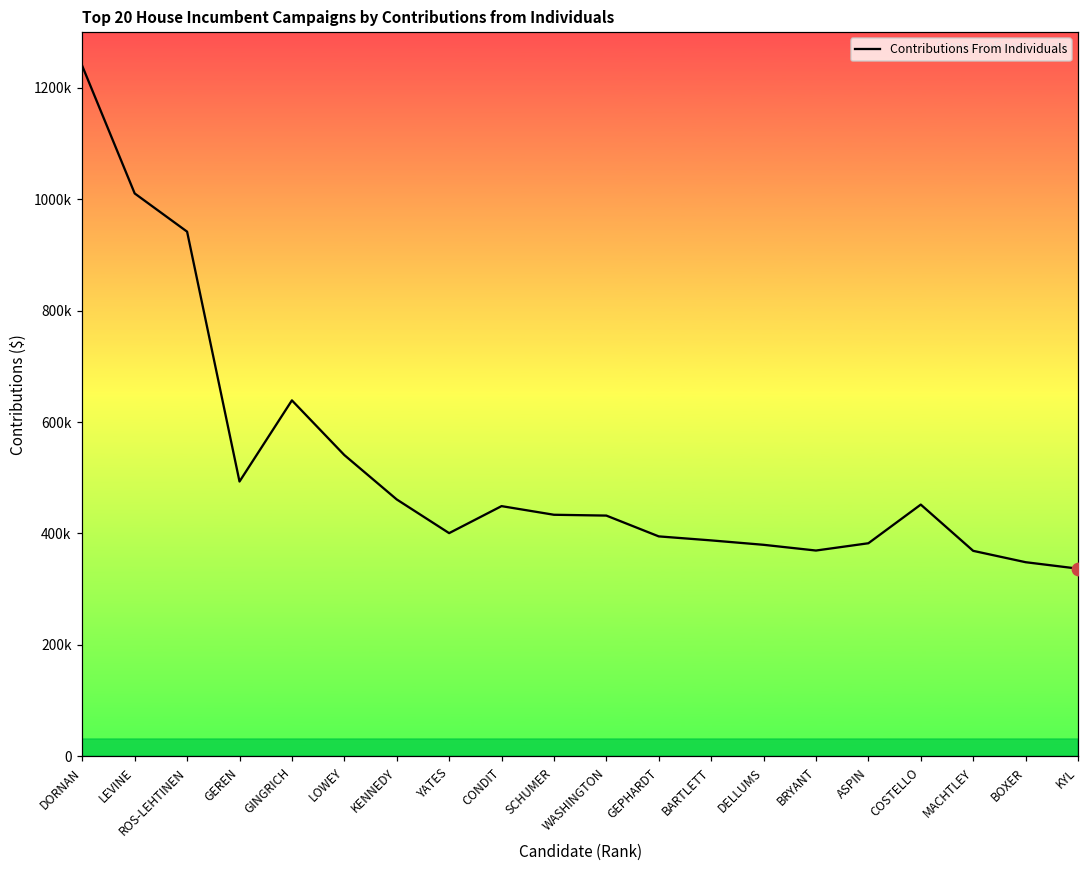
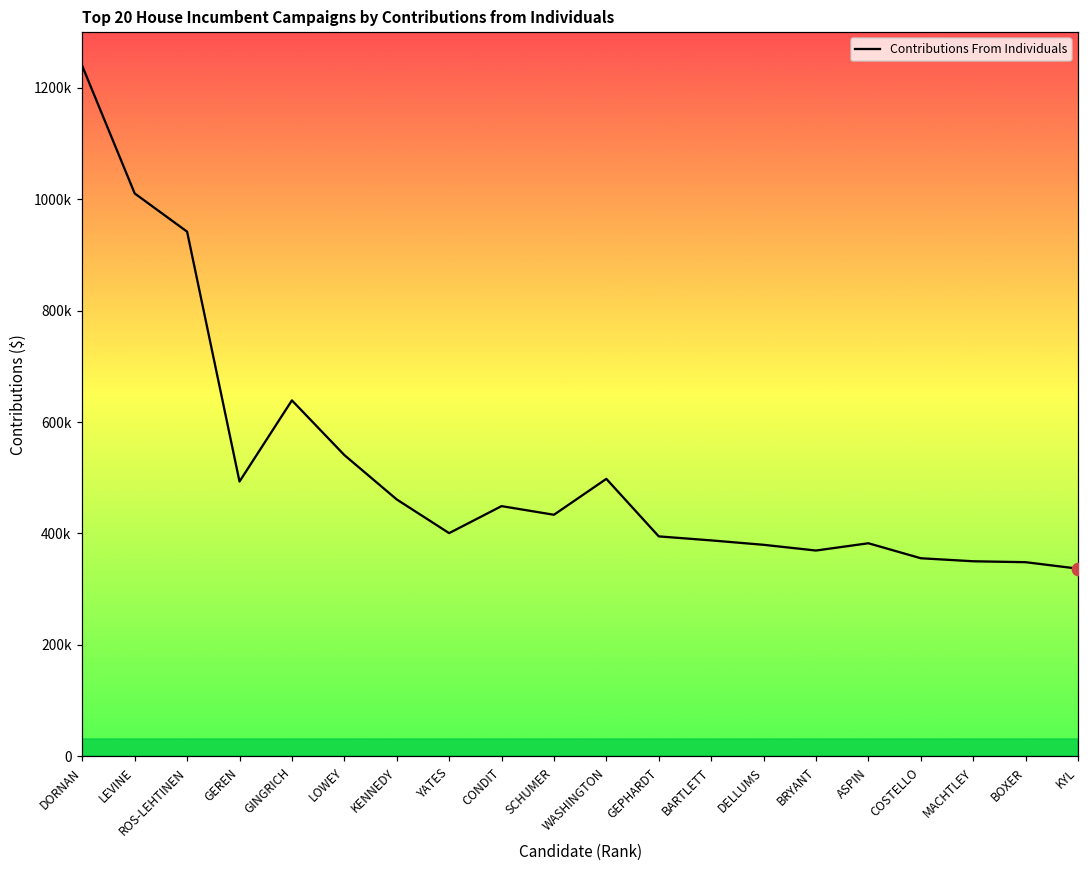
Contributions From Individuals, WASHINGTON: 430000 -> 500000
Contributions From Individuals, COSTELLO: 450000 -> 360000
Contributions From Individuals, MACHTLEY: 370000 -> 350000
